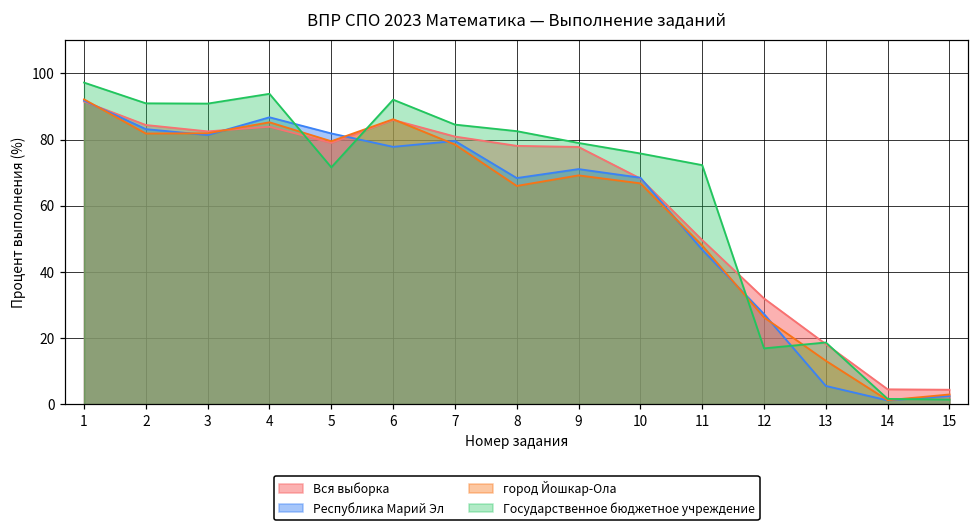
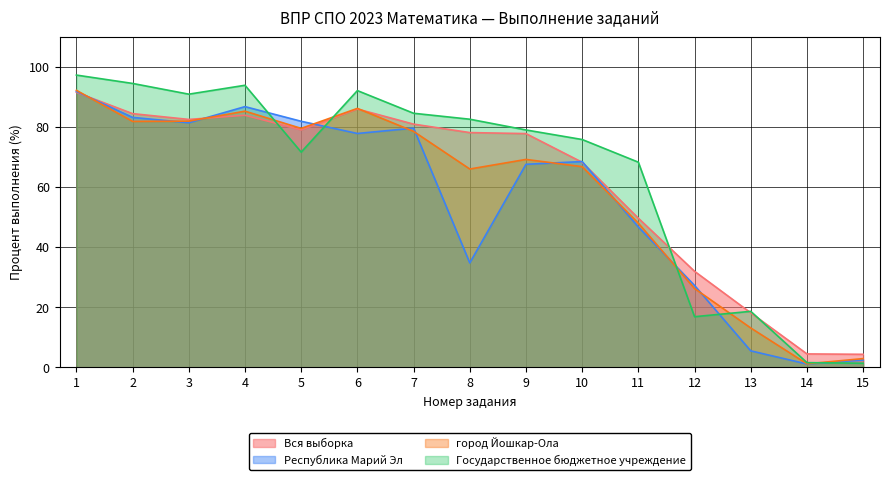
Государственное бюджетное учреждение, 2: 91 -> 94
Республика Марий Эл, 8: 68 -> 35
Республика Марий Эл, 9: 71 -> 68
Государственное бюджетное учреждение, 11: 72 -> 68
